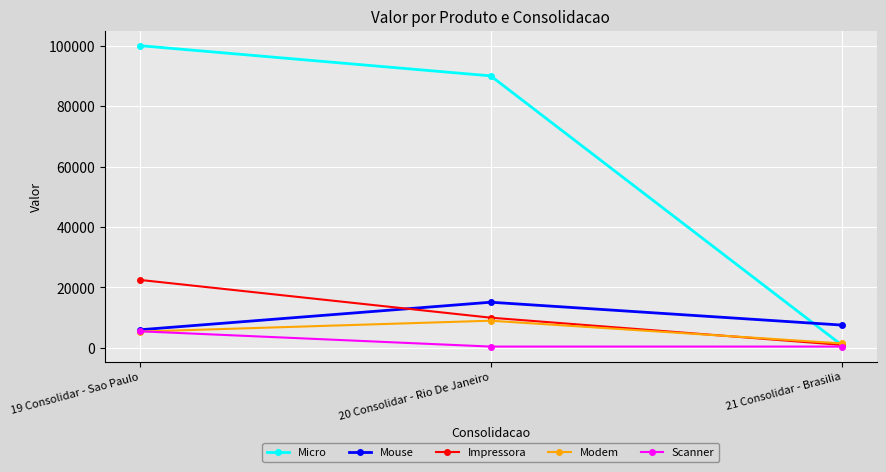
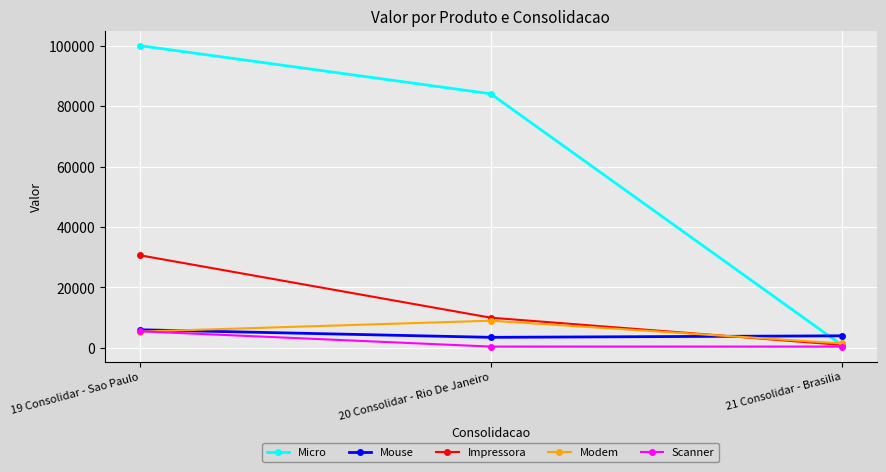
Impressora, 19 Consolidar - Sao Paulo: 23000 -> 31000
Micro, 20 Consolidar - Rio De Janeiro: 90000 -> 84000
Mouse, 20 Consolidar - Rio De Janeiro: 15000 -> 4000
Mouse, 21 Consolidar - Brasilia: 8000 -> 4000
